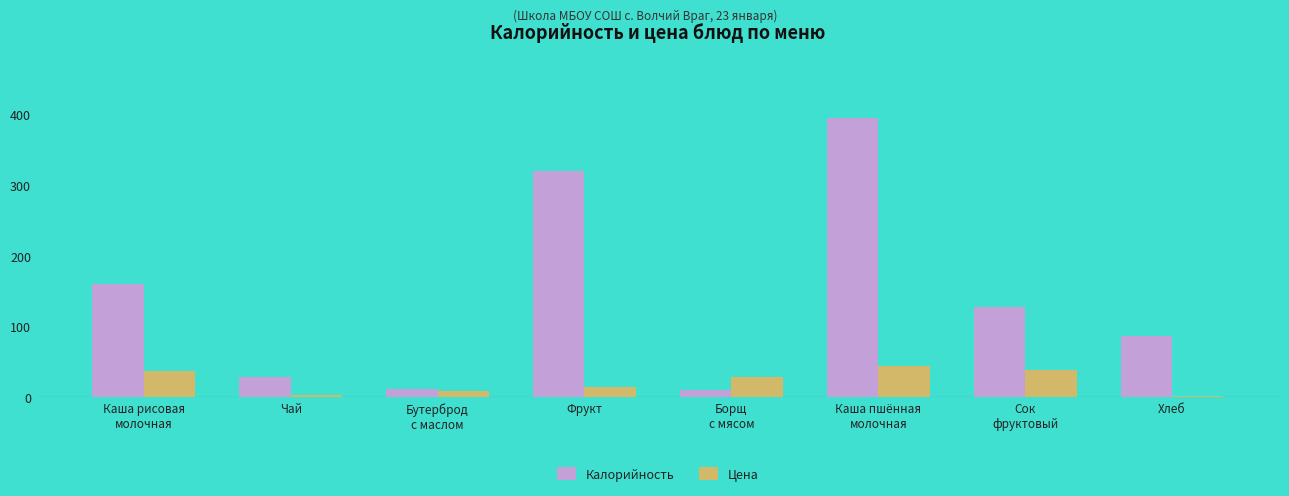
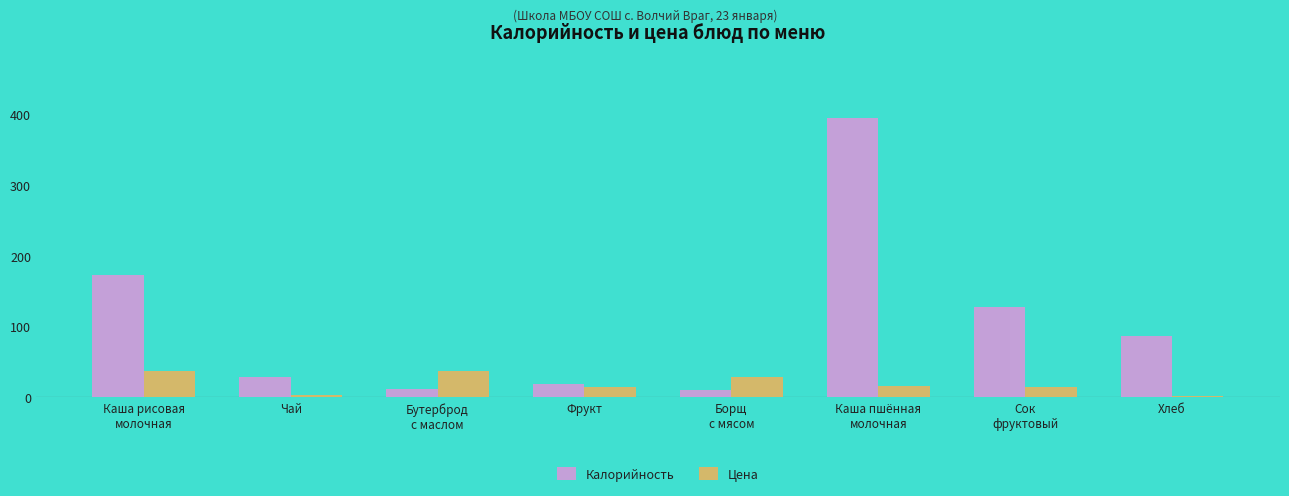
Калорийность, Каша рисовая молочная: 160 -> 170
Цена, Бутерброд с маслом: 10 -> 40
Калорийность, Фрукт: 320 -> 20
Цена, Каша пшённая молочная: 40 -> 20
Цена, Сок фруктовый: 40 -> 20
